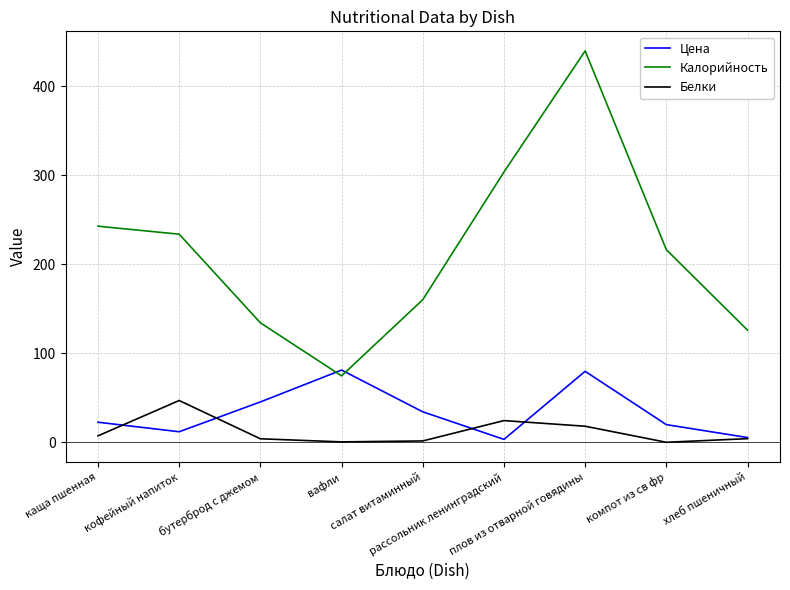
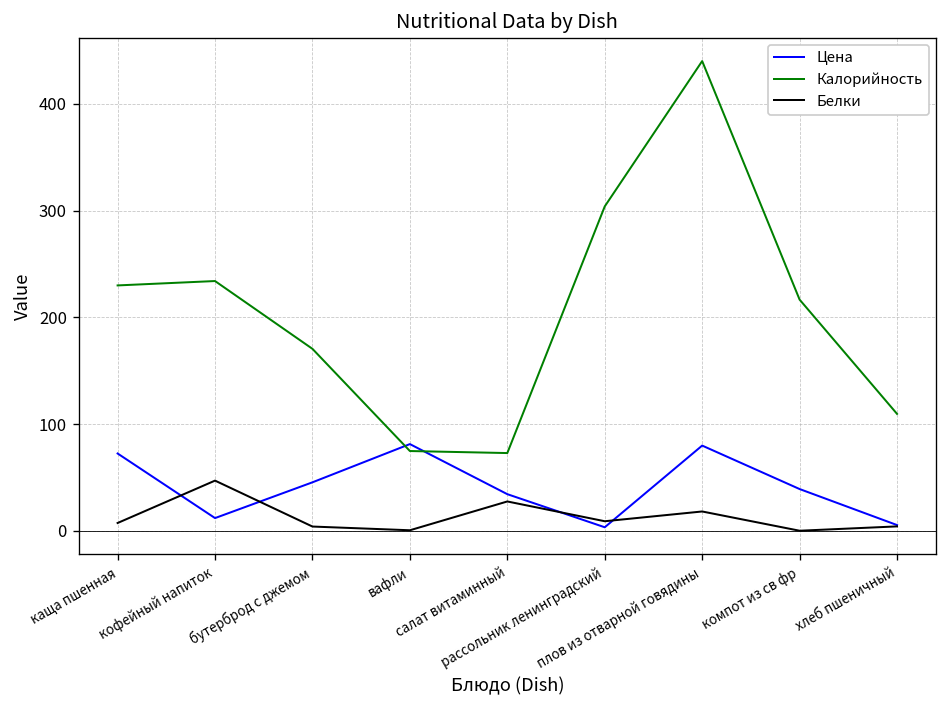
Цена, каща пшенная: 20 -> 70
Калорийность, каща пшенная: 240 -> 230
Калорийность, бутерброд с джемом: 130 -> 170
Калорийность, салат витаминный: 160 -> 70
Белки, салат витаминный: 0 -> 30
Белки, рассольник ленинградский: 20 -> 10
Цена, компот из св фр: 20 -> 40
Калорийность, хлеб пшеничный: 130 -> 110
